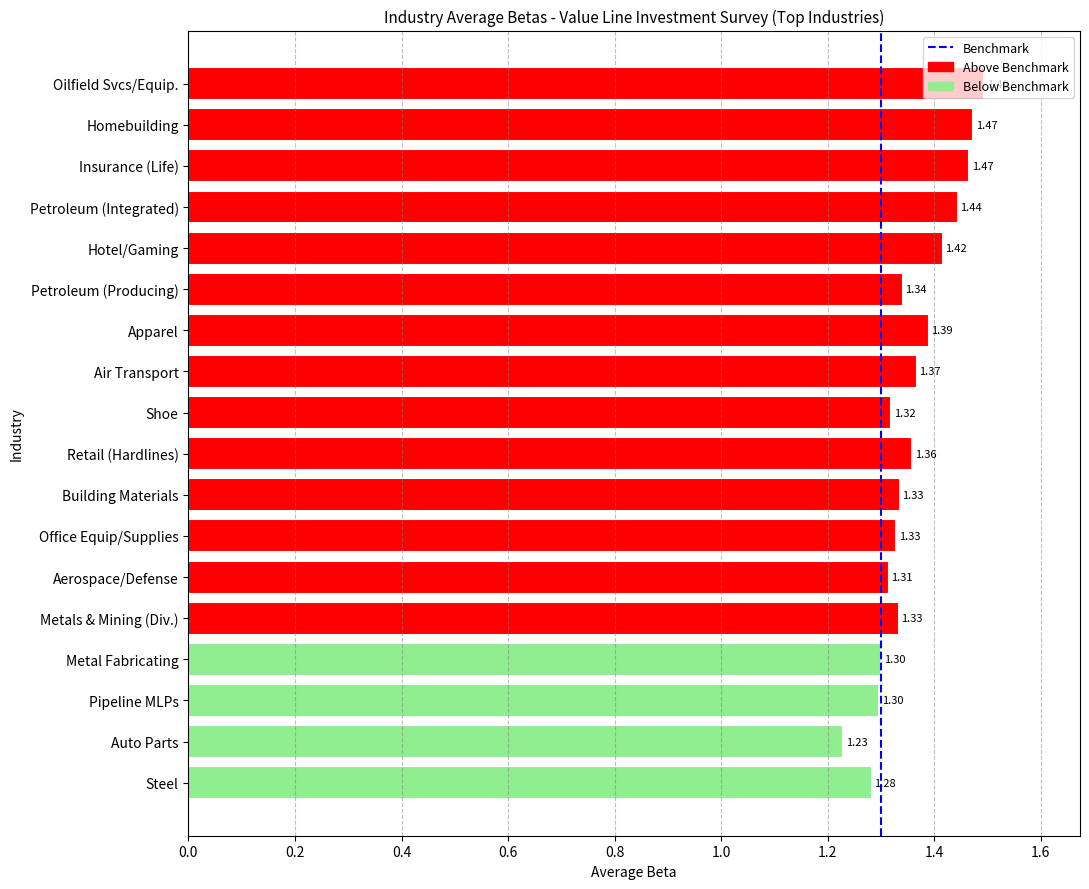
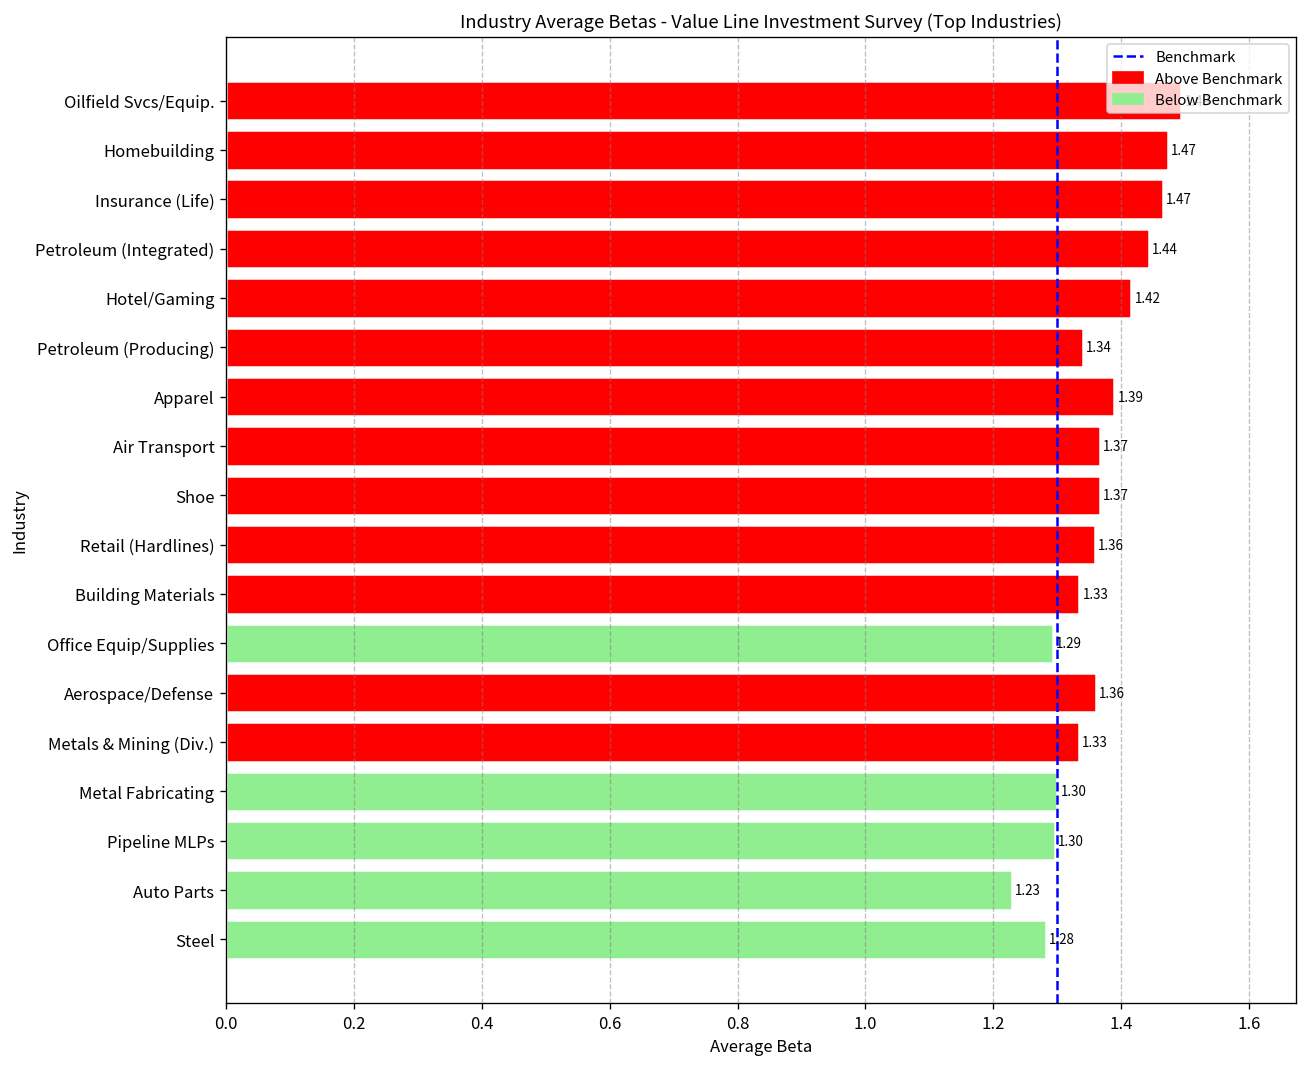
Shoe: 1.32 -> 1.37
Office Equip/Supplies: 1.33 -> 1.29
Aerospace/Defense: 1.31 -> 1.36
